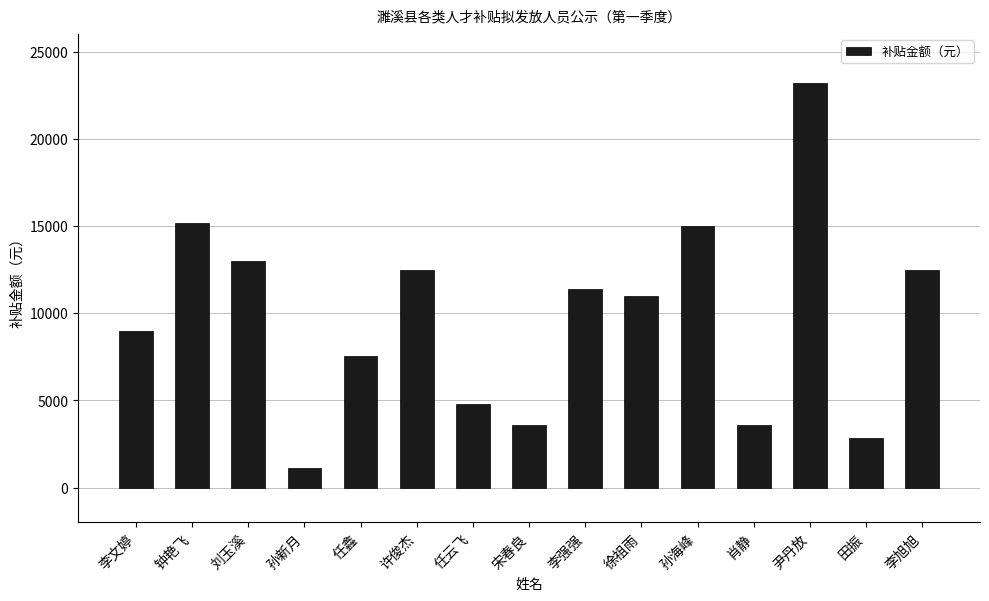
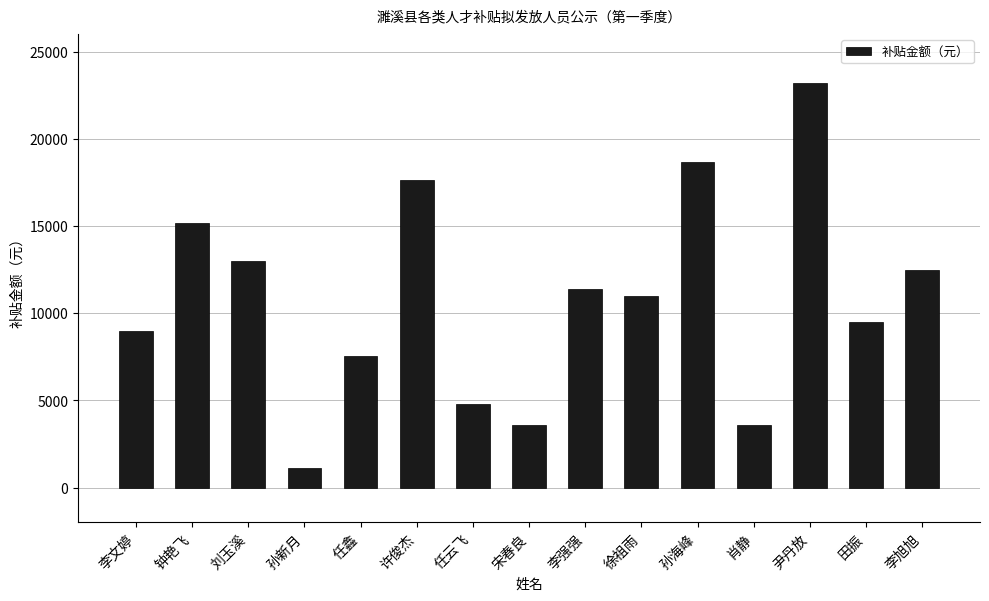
许俊杰: 12500 -> 17600
孙海峰: 15000 -> 18700
田振: 2900 -> 9500
